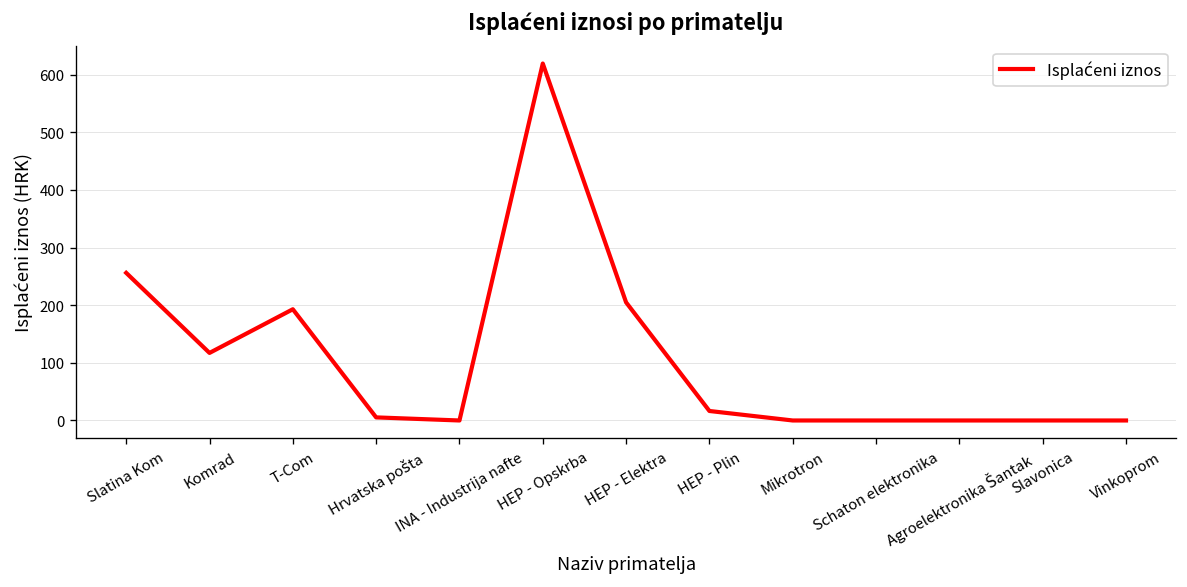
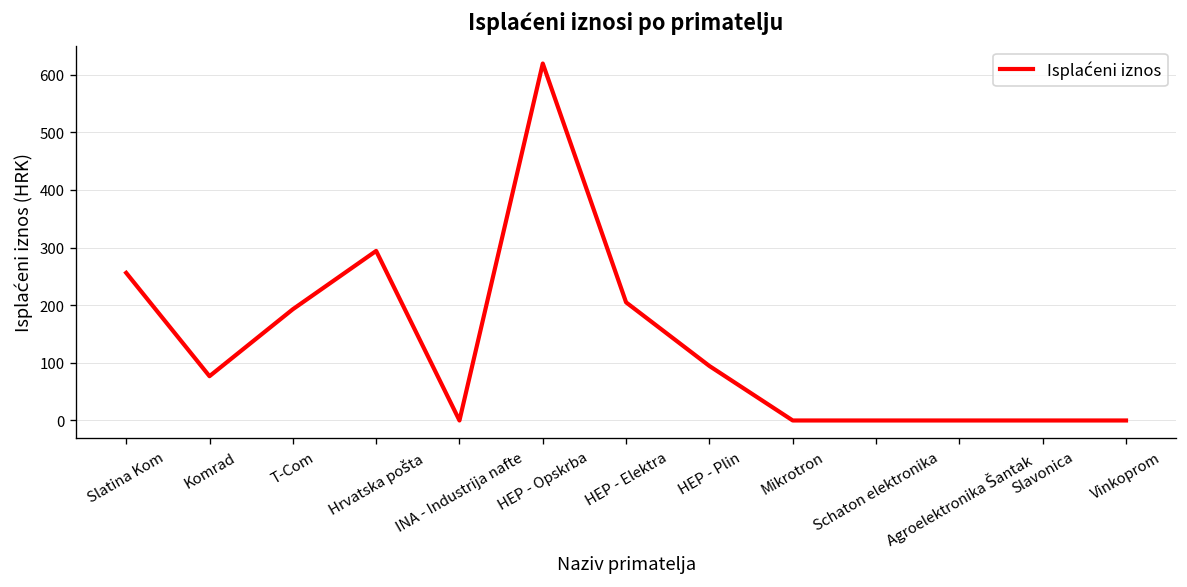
Komrad: 120 -> 80
Hrvatska pošta: 10 -> 290
HEP - Plin: 20 -> 90
